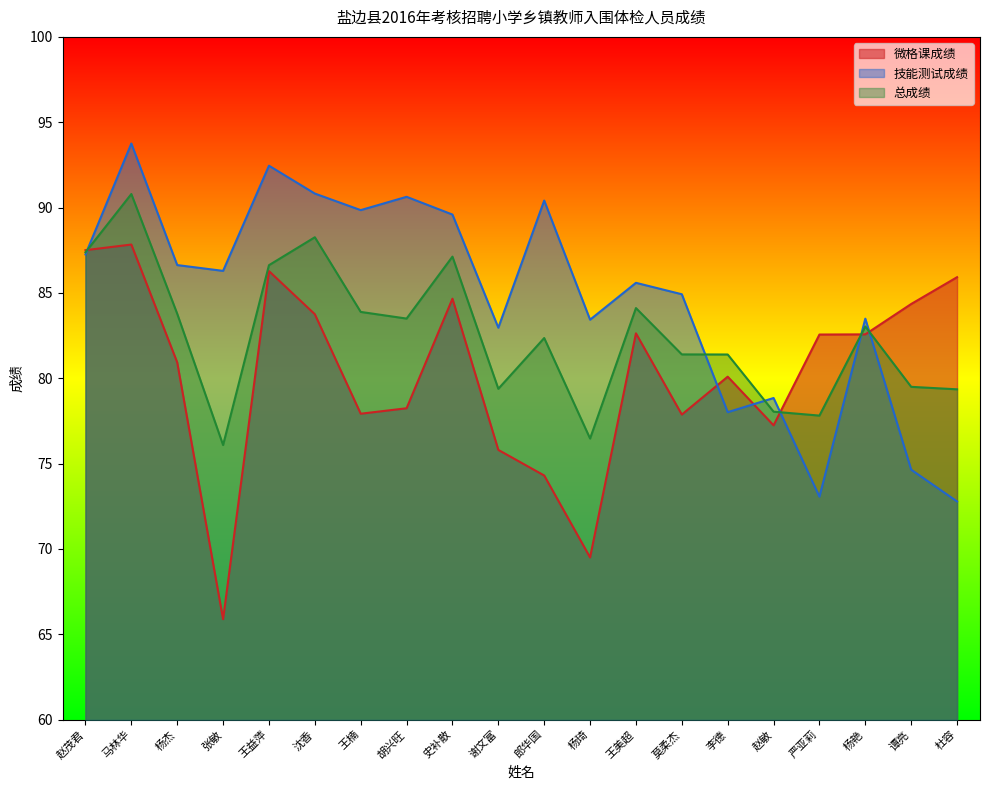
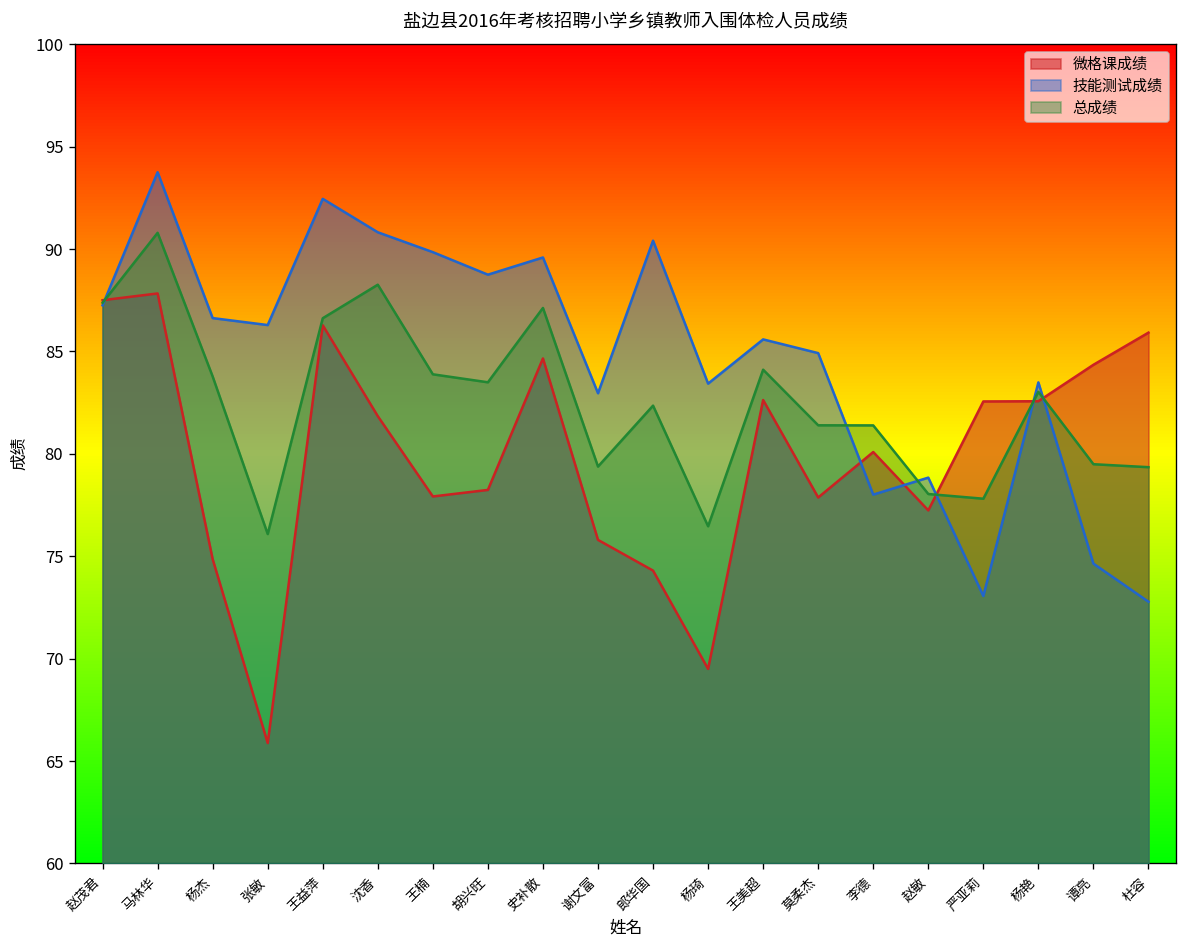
微格课成绩, 杨杰: 80.9 -> 74.9
微格课成绩, 沈香: 83.8 -> 81.8
技能测试成绩, 胡兴旺: 90.6 -> 88.8
